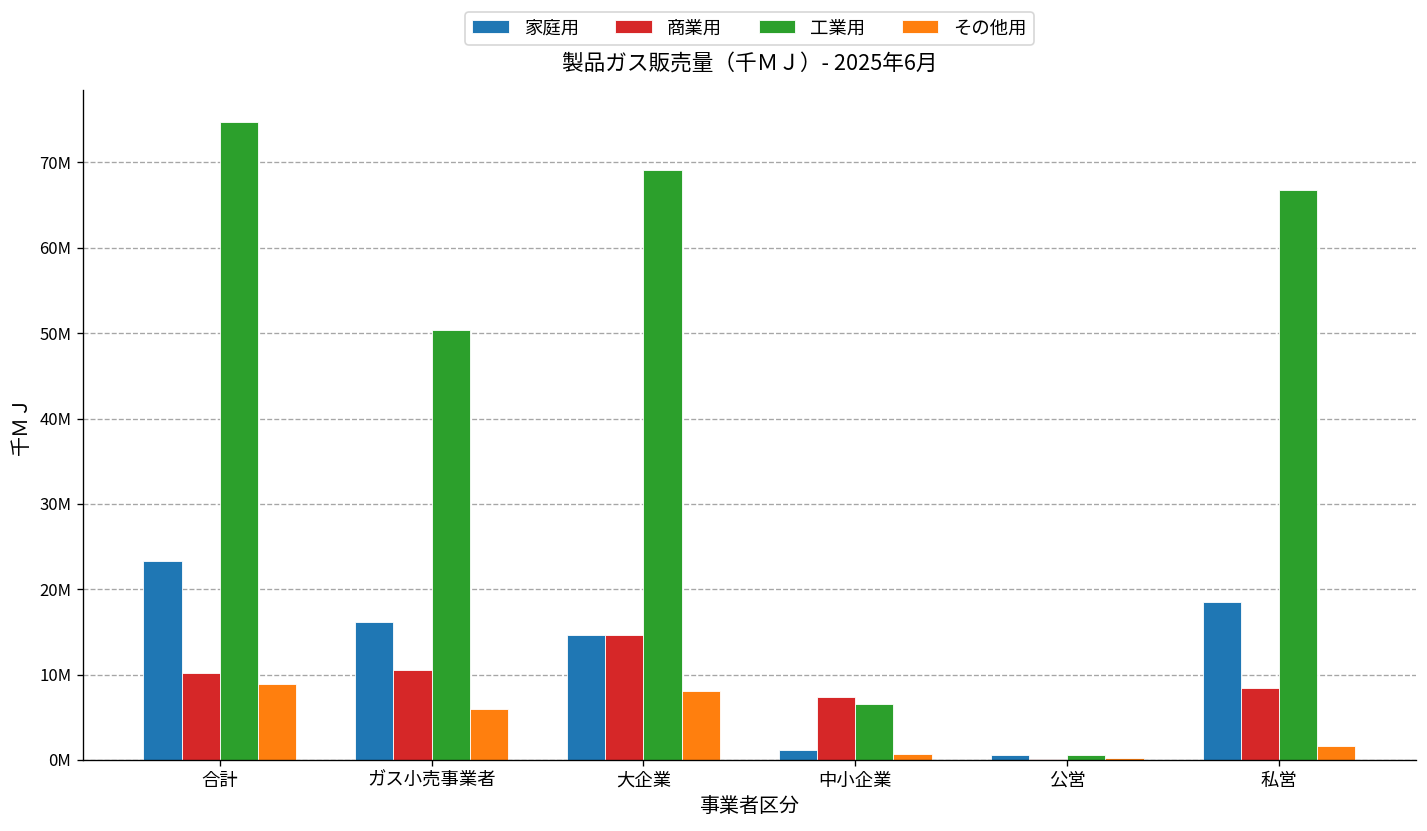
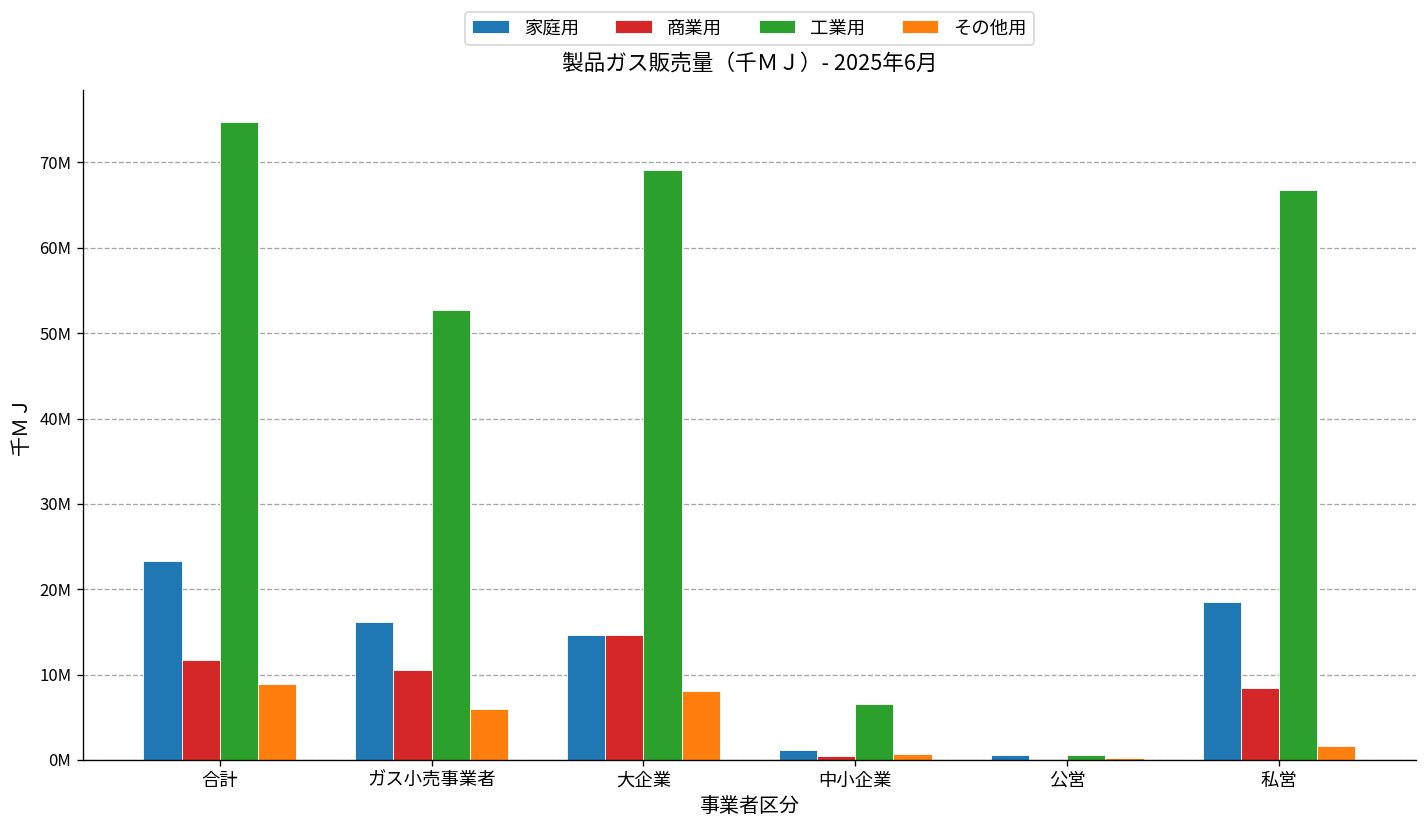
商業用, 合計: 10000000 -> 12000000
工業用, ガス小売事業者: 50000000 -> 53000000
商業用, 中小企業: 7000000 -> 1000000
